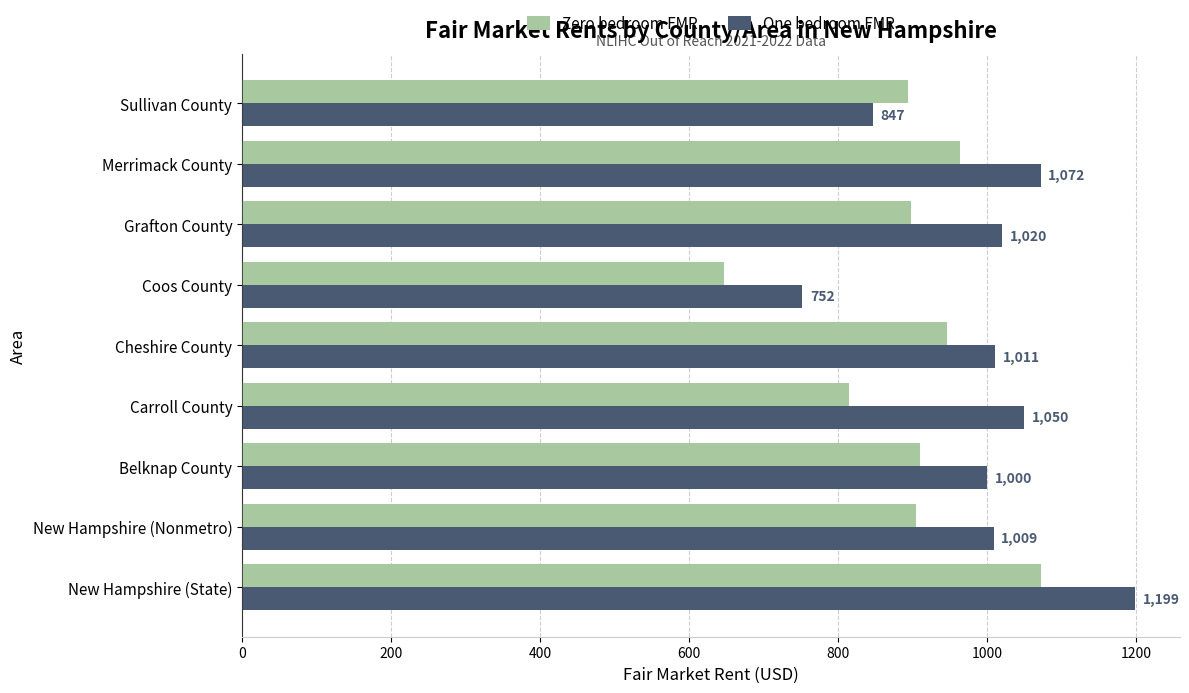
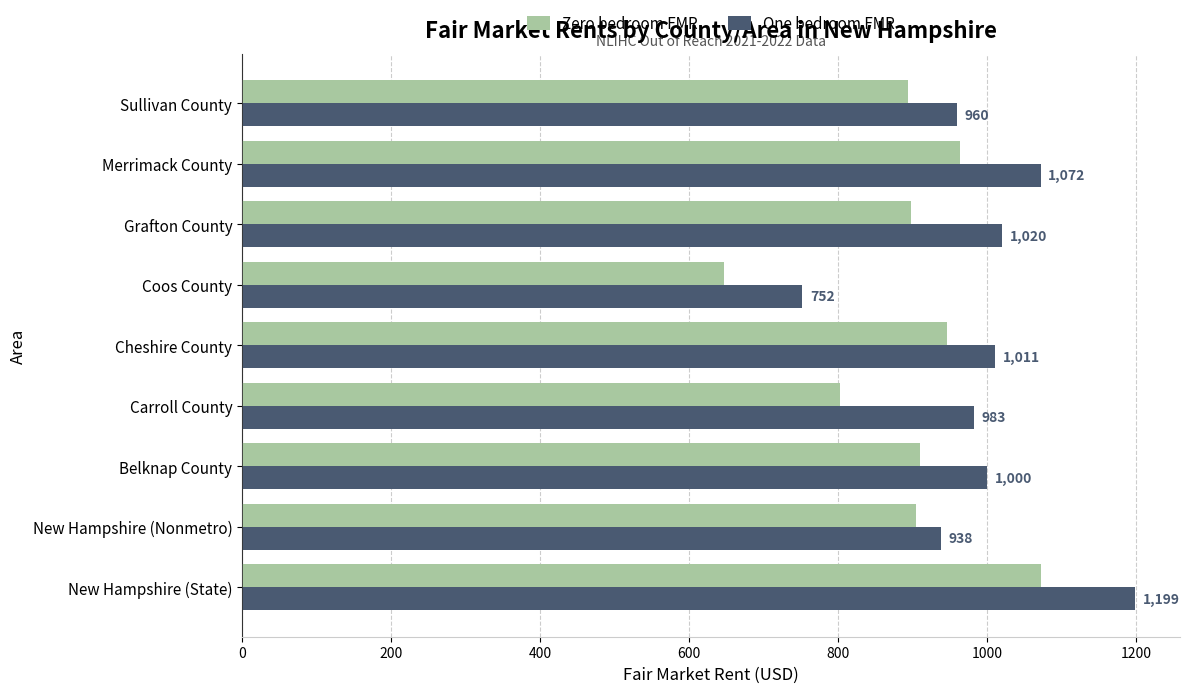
One bedroom FMR, Sullivan County: 847 -> 960
Zero bedroom FMR, Carroll County: 820 -> 800
One bedroom FMR, Carroll County: 1,050 -> 983
One bedroom FMR, New Hampshire (Nonmetro): 1,009 -> 938
